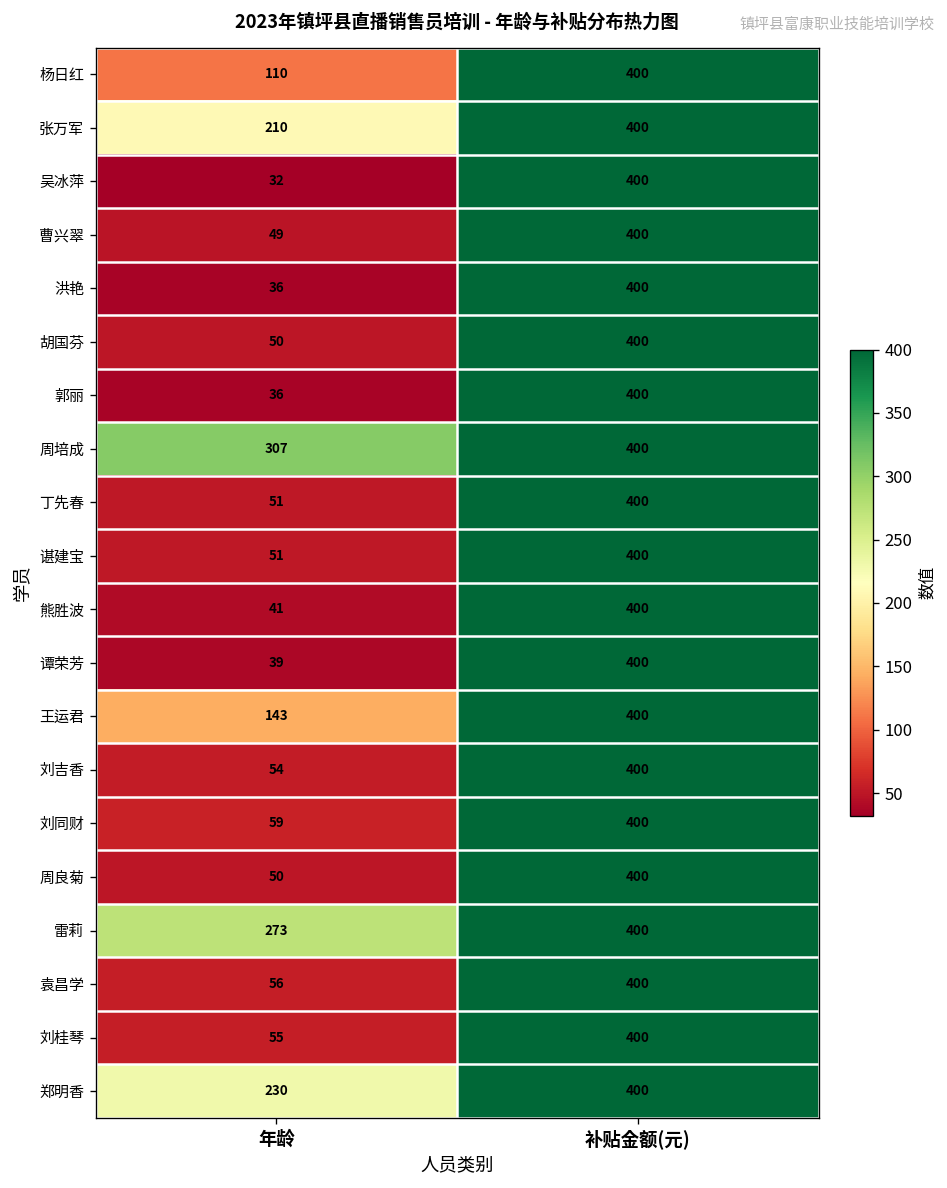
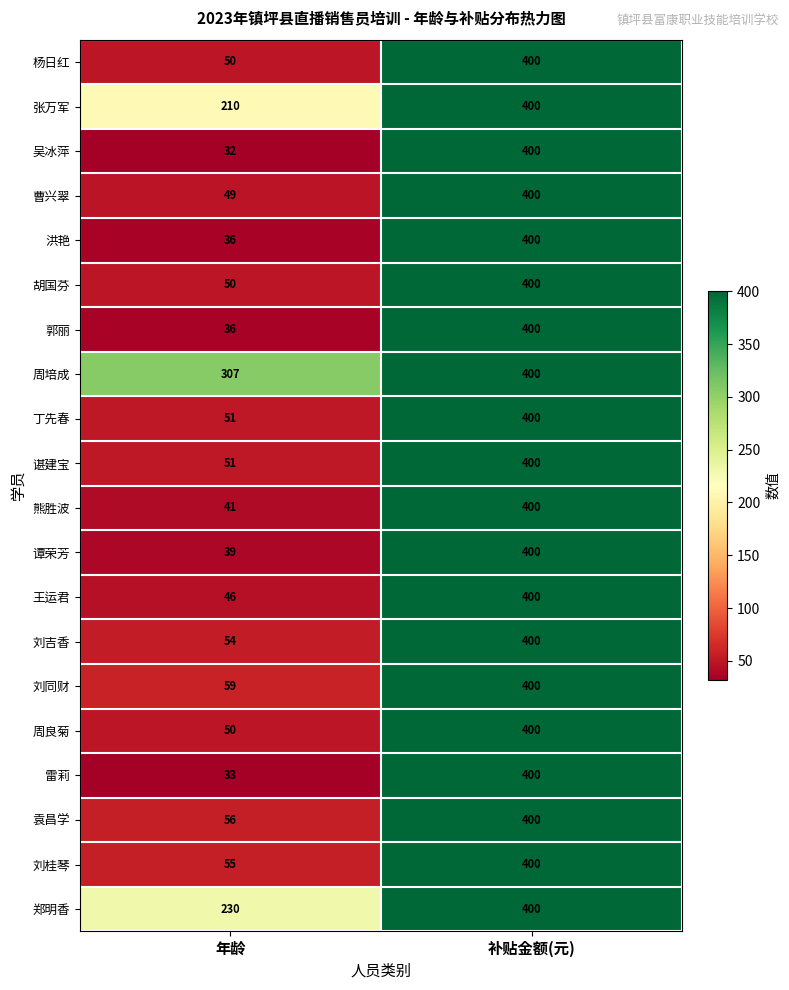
杨日红, 年龄: 110 -> 50
王运君, 年龄: 143 -> 46
雷莉, 年龄: 273 -> 33
